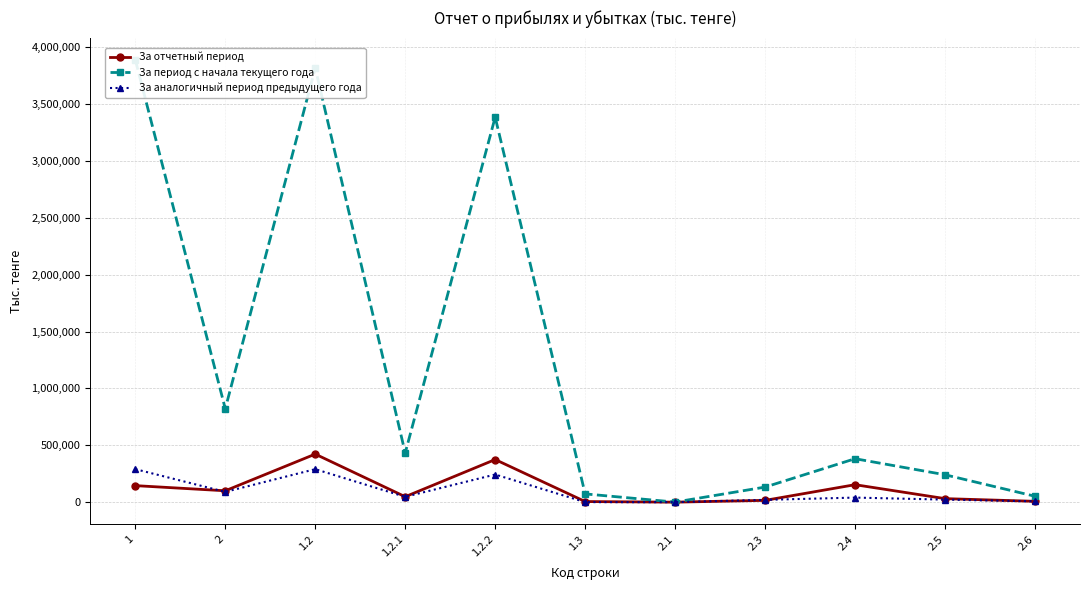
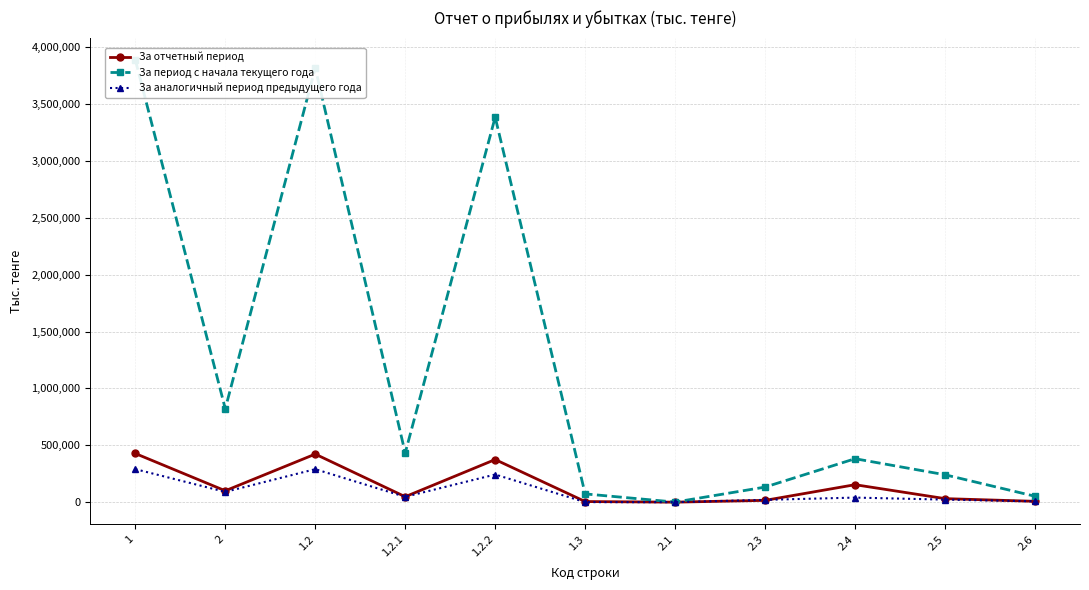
За отчетный период, 1: 150,000 -> 430,000
